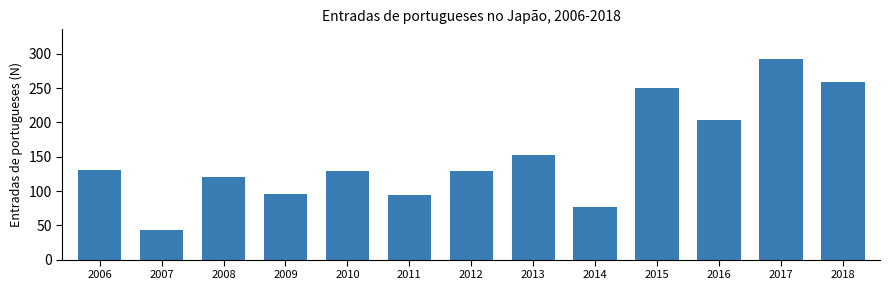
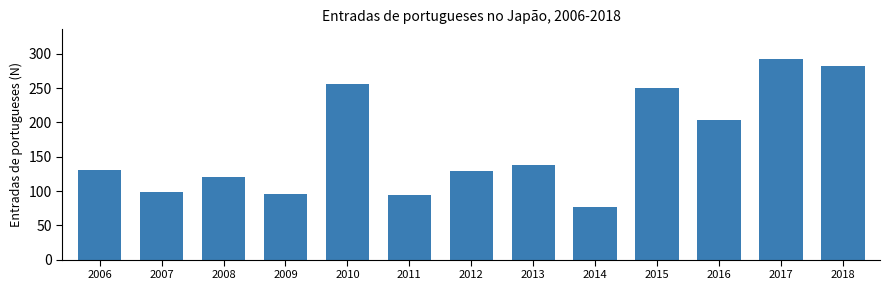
2007: 40 -> 100
2010: 130 -> 260
2013: 150 -> 140
2018: 260 -> 280
